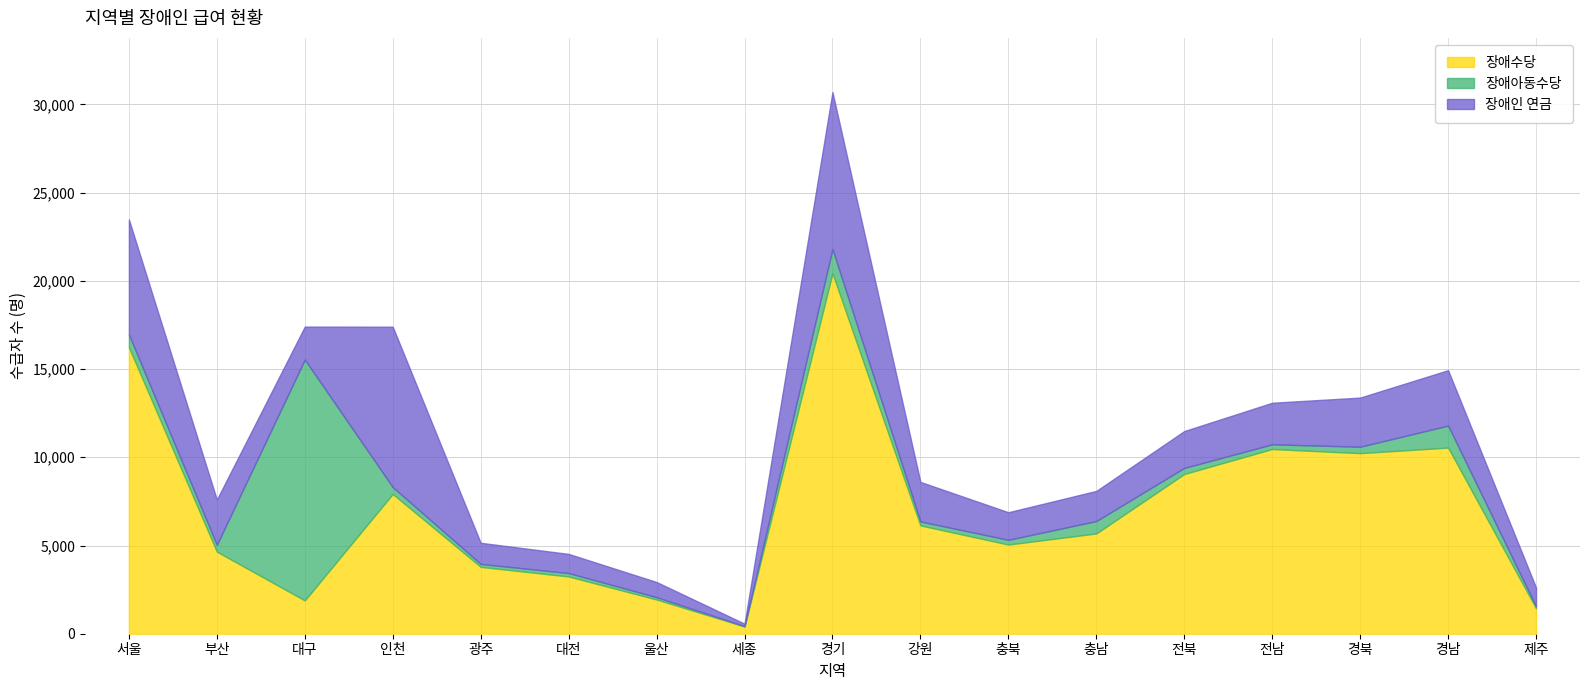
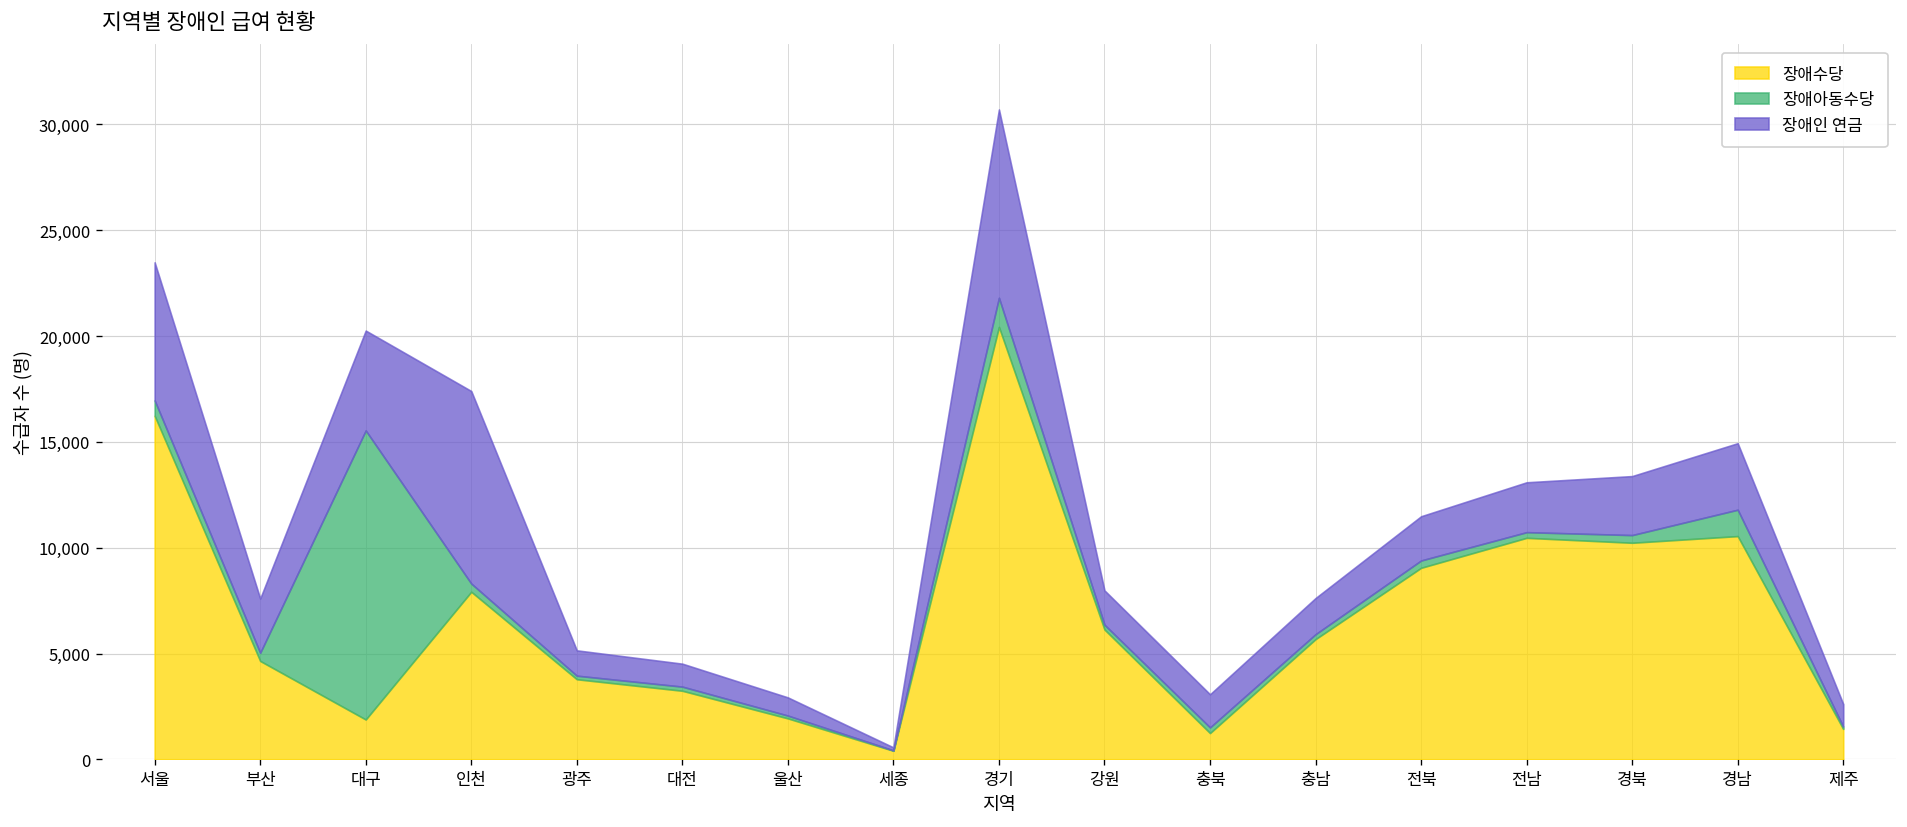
장애인 연금, 대구: 1,900 -> 4,700
장애인 연금, 강원: 2,200 -> 1,600
장애수당, 충북: 5,100 -> 1,200
장애아동수당, 충남: 700 -> 200
